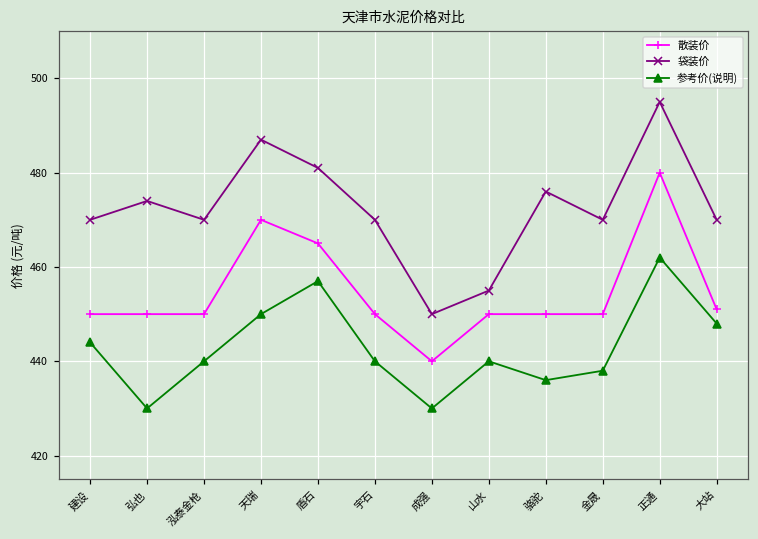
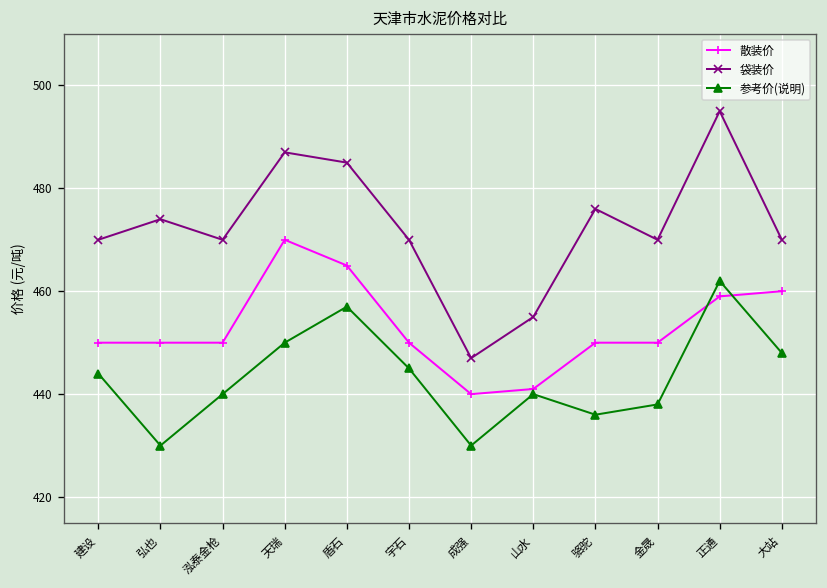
袋装价, 盾石: 481 -> 485
参考价(说明), 宇石: 440 -> 445
袋装价, 成强: 450 -> 447
散装价, 山水: 450 -> 441
散装价, 正通: 480 -> 459
散装价, 大站: 451 -> 460
